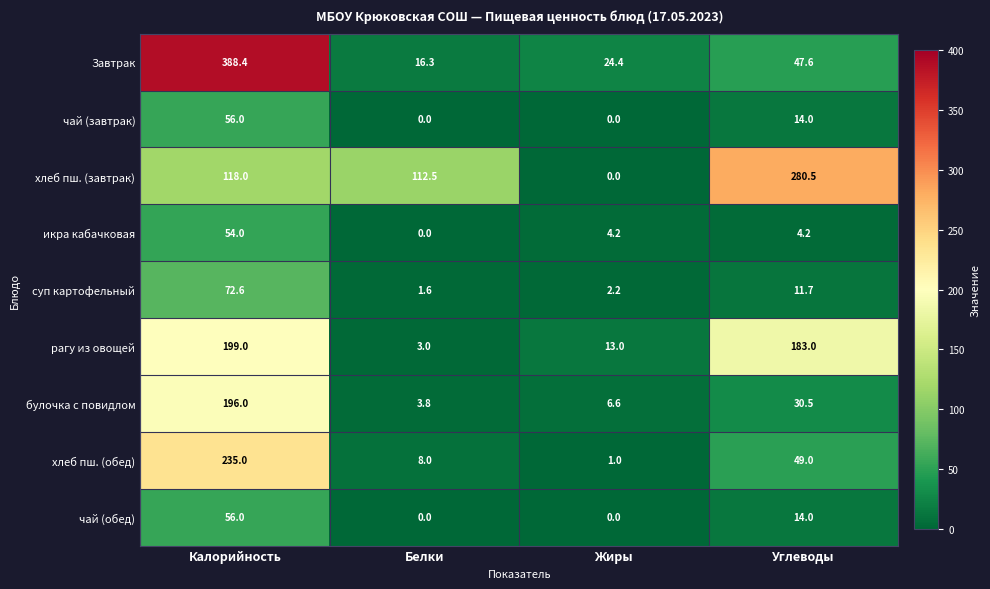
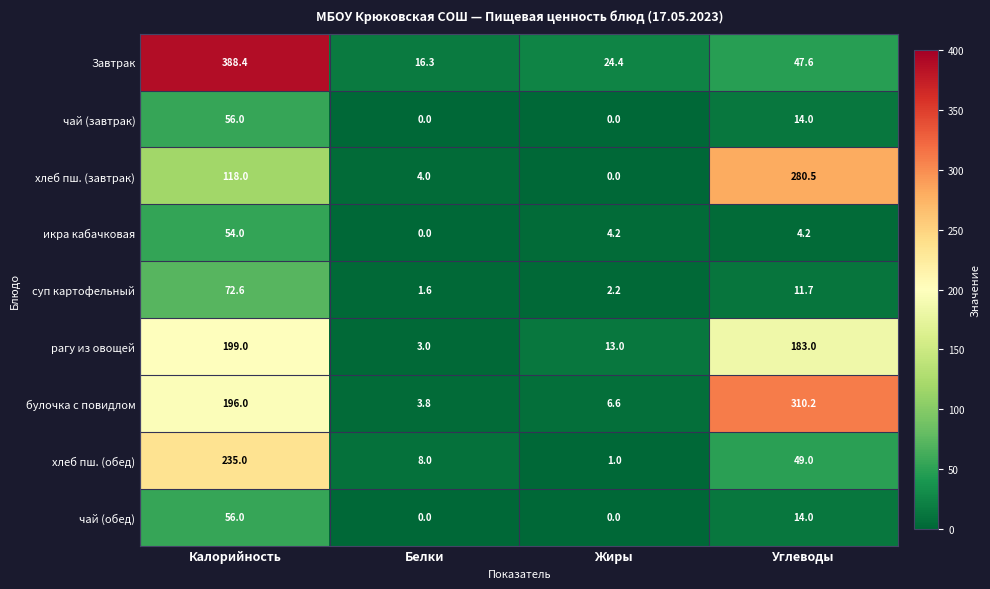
хлеб пш. (завтрак), Белки: 112.5 -> 4.0
булочка с повидлом, Углеводы: 30.5 -> 310.2
